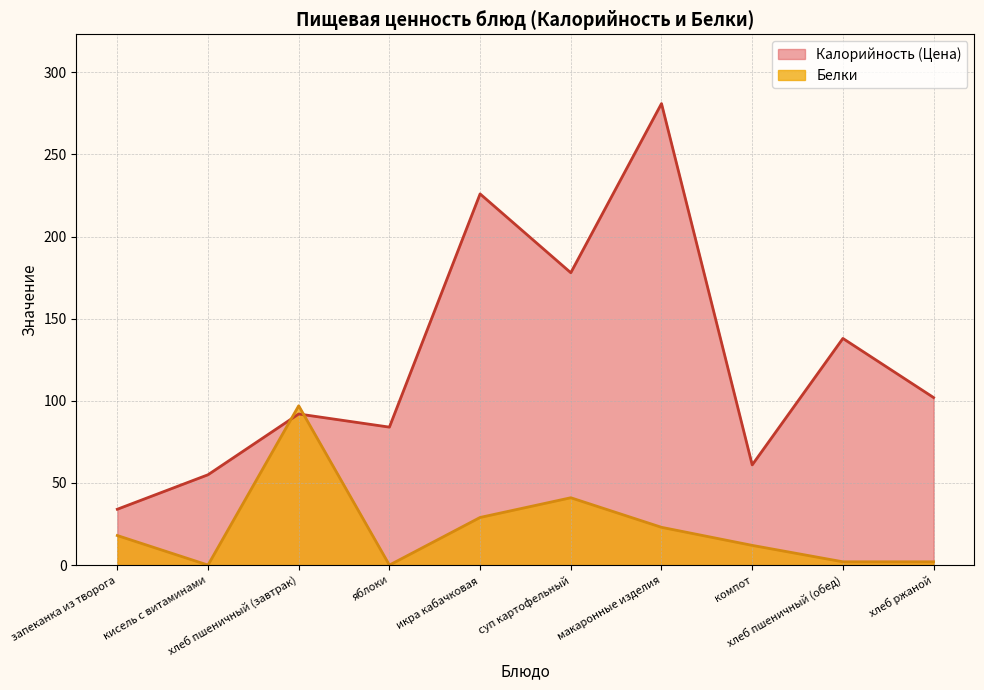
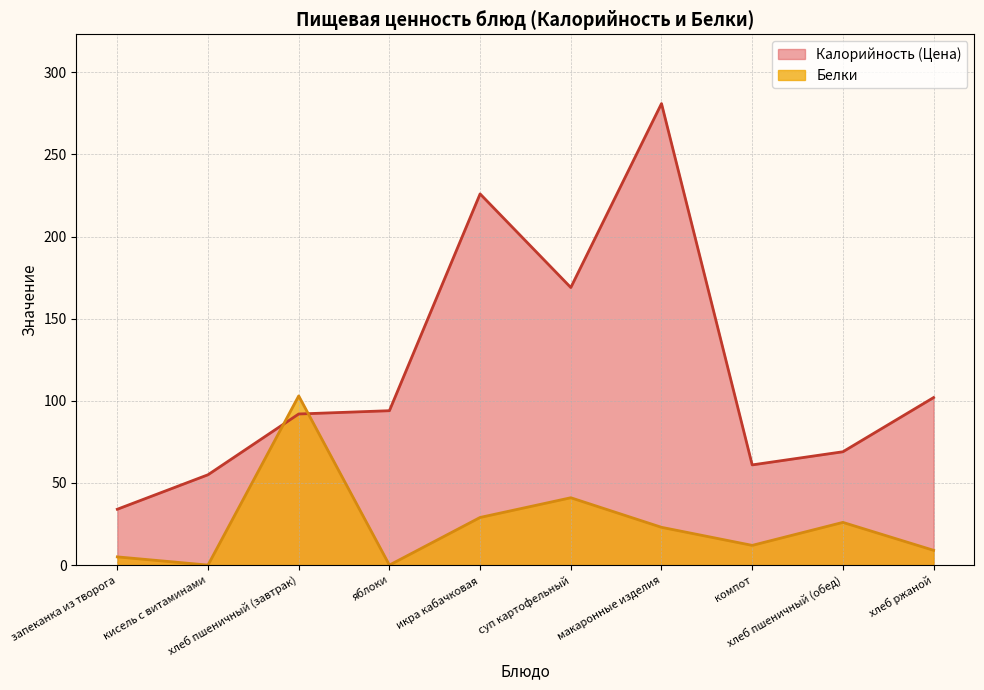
Белки, запеканка из творога: 18 -> 5
Белки, хлеб пшеничный (завтрак): 97 -> 103
Калорийность (Цена), яблоки: 84 -> 94
Калорийность (Цена), суп картофельный: 178 -> 169
Калорийность (Цена), хлеб пшеничный (обед): 138 -> 69
Белки, хлеб пшеничный (обед): 2 -> 26
Белки, хлеб ржаной: 2 -> 9
